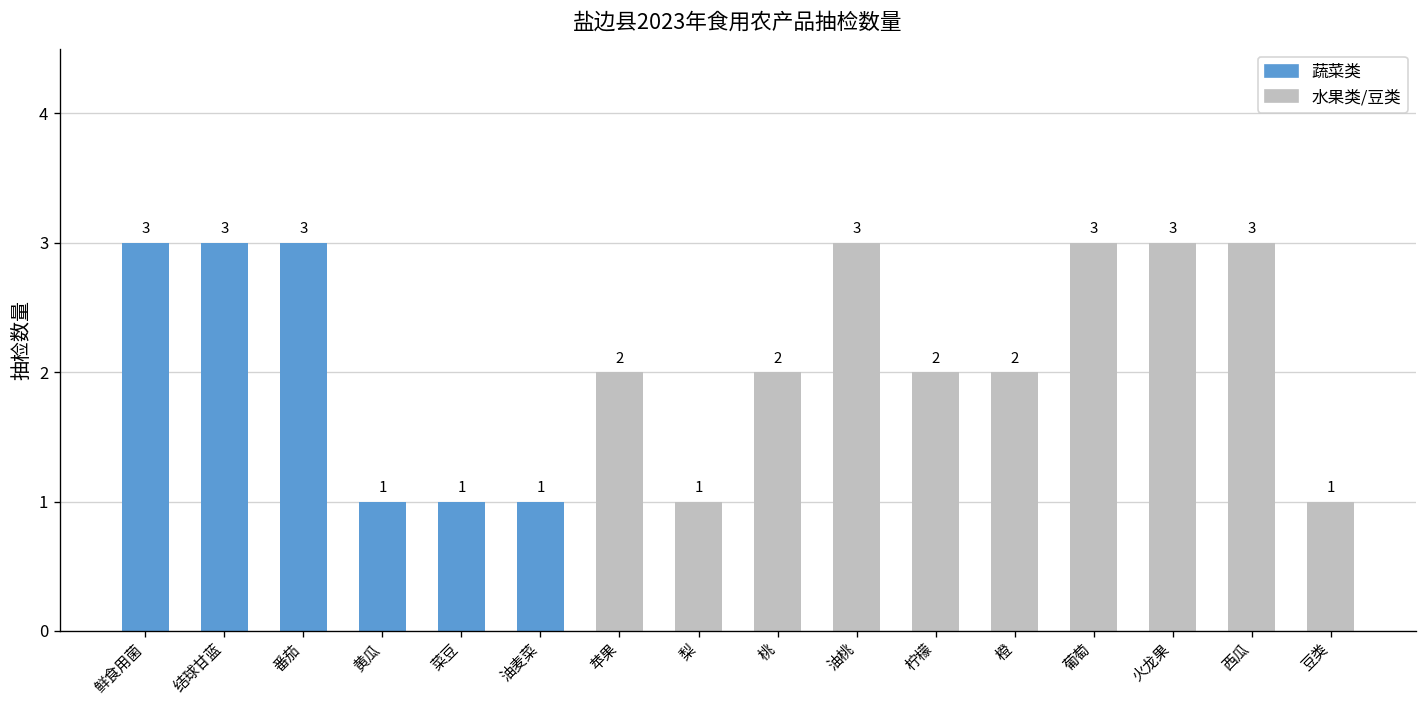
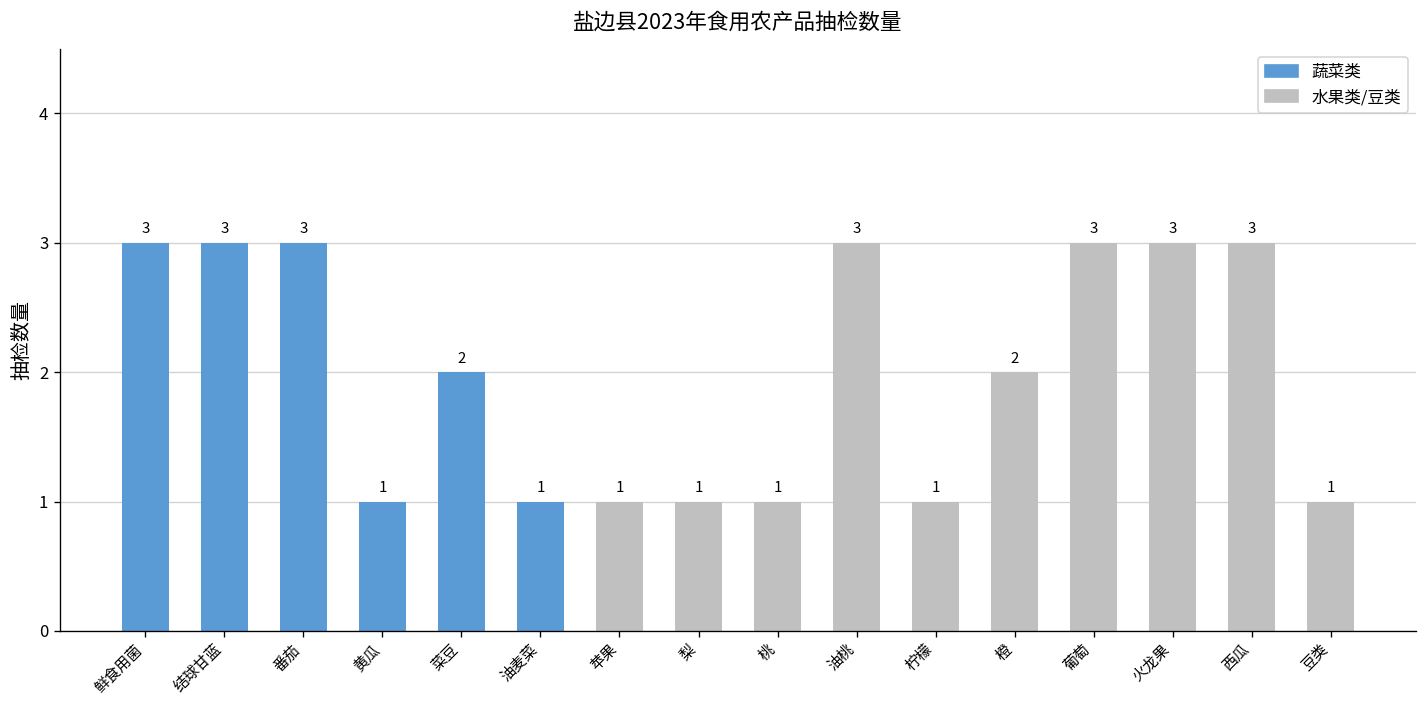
菜豆: 1 -> 2
苹果: 2 -> 1
桃: 2 -> 1
柠檬: 2 -> 1
